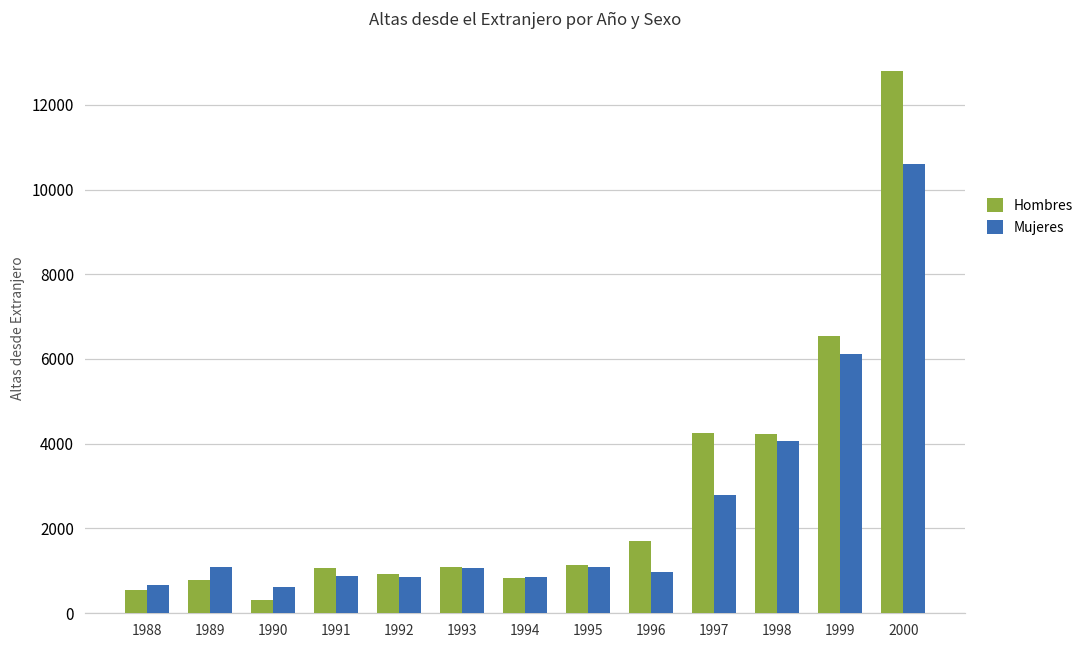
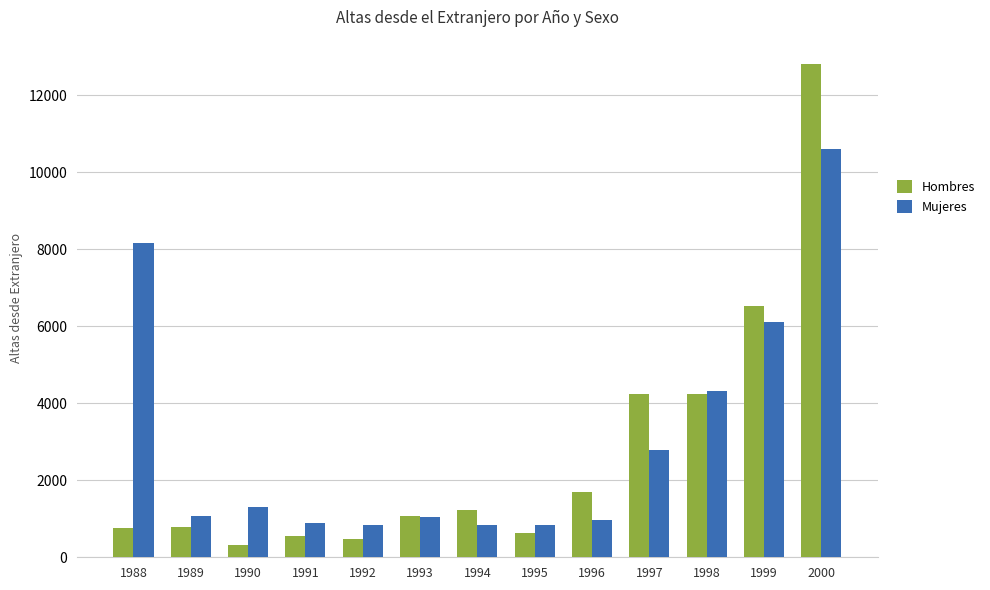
Hombres, 1988: 500 -> 800
Mujeres, 1988: 700 -> 8200
Mujeres, 1990: 600 -> 1300
Hombres, 1991: 1100 -> 600
Hombres, 1992: 900 -> 500
Hombres, 1994: 800 -> 1200
Hombres, 1995: 1100 -> 600
Mujeres, 1995: 1100 -> 800
Mujeres, 1998: 4100 -> 4300
